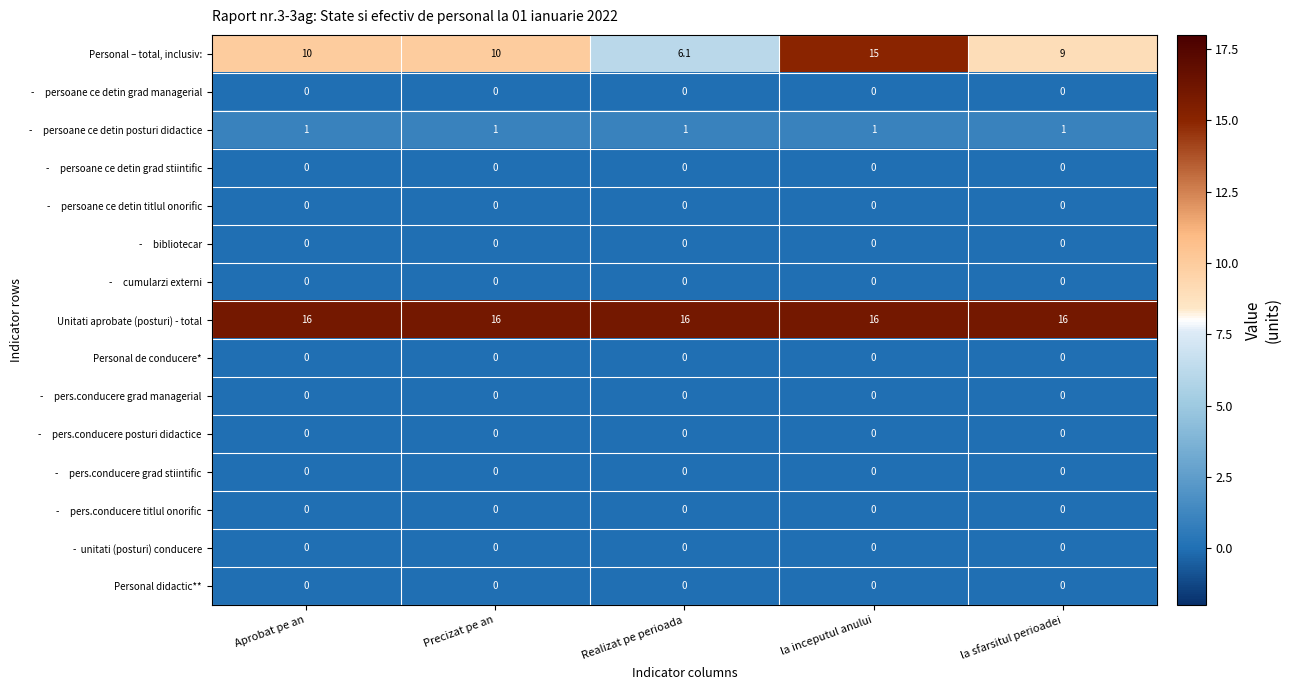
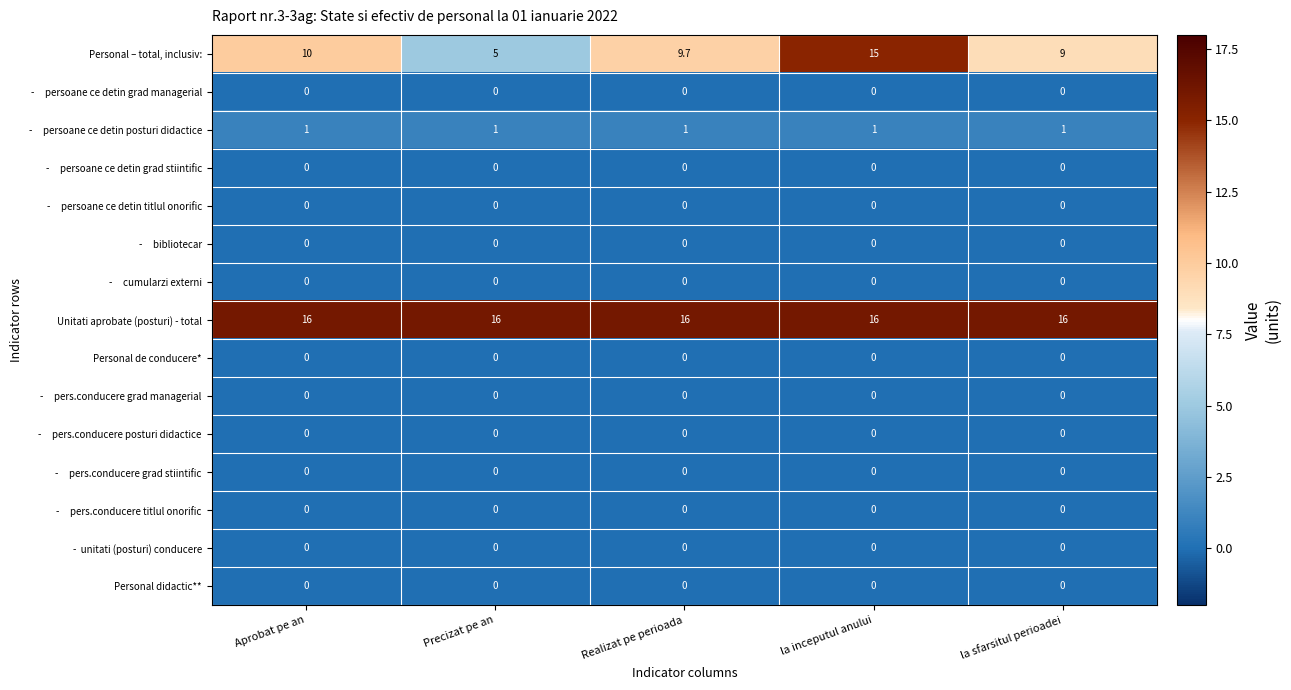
Personal – total, inclusiv:, Precizat pe an: 10 -> 5
Personal – total, inclusiv:, Realizat pe perioada: 6.1 -> 9.7
